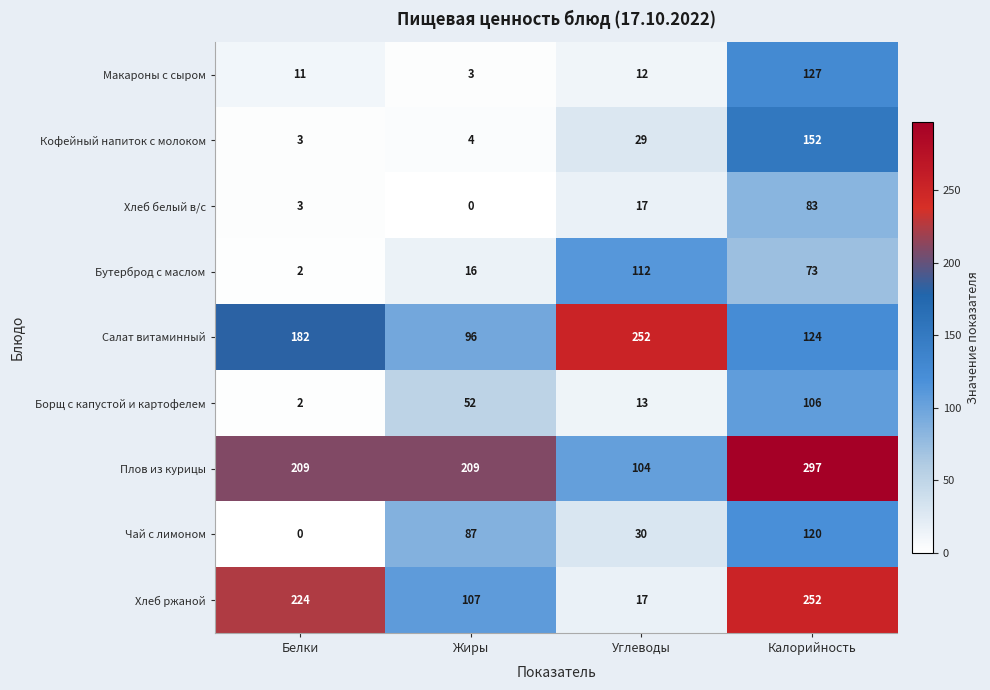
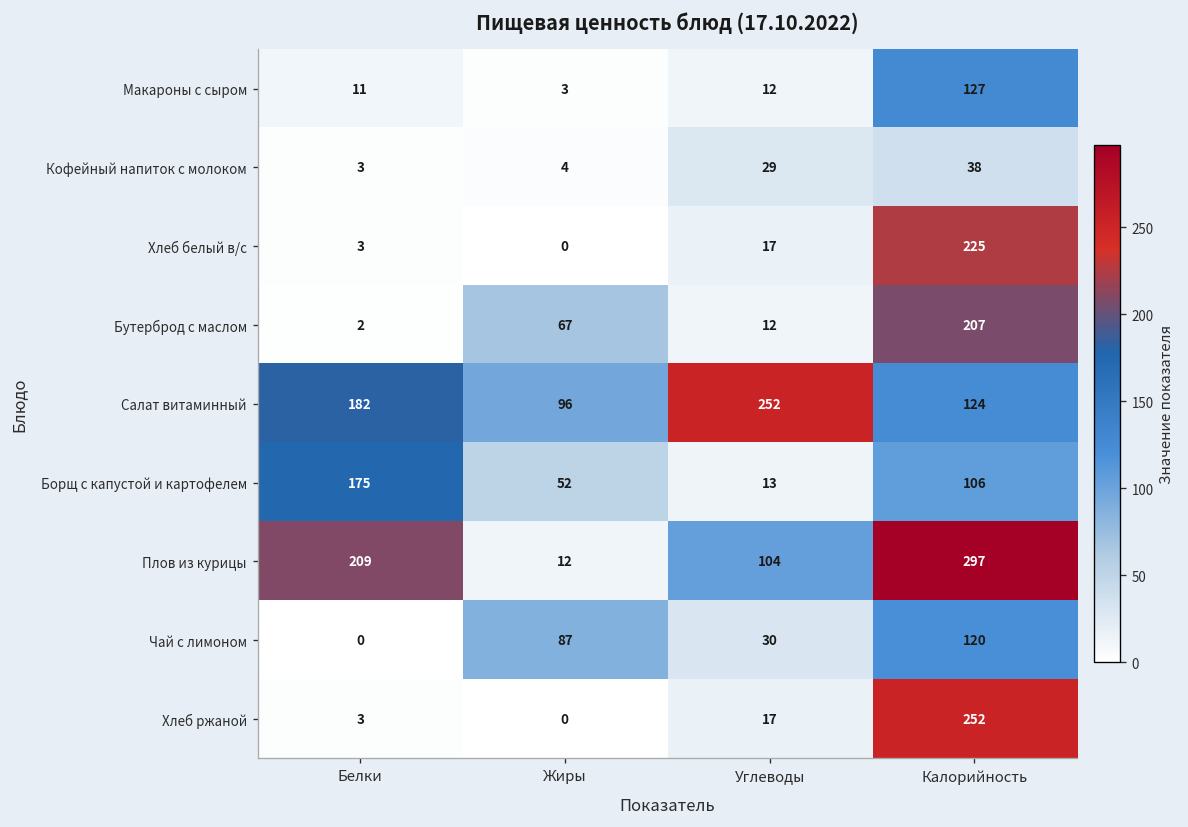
Кофейный напиток с молоком, Калорийность: 152 -> 38
Хлеб белый в/с, Калорийность: 83 -> 225
Бутерброд с маслом, Жиры: 16 -> 67
Бутерброд с маслом, Углеводы: 112 -> 12
Бутерброд с маслом, Калорийность: 73 -> 207
Борщ с капустой и картофелем, Белки: 2 -> 175
Плов из курицы, Жиры: 209 -> 12
Хлеб ржаной, Белки: 224 -> 3
Хлеб ржаной, Жиры: 107 -> 0
